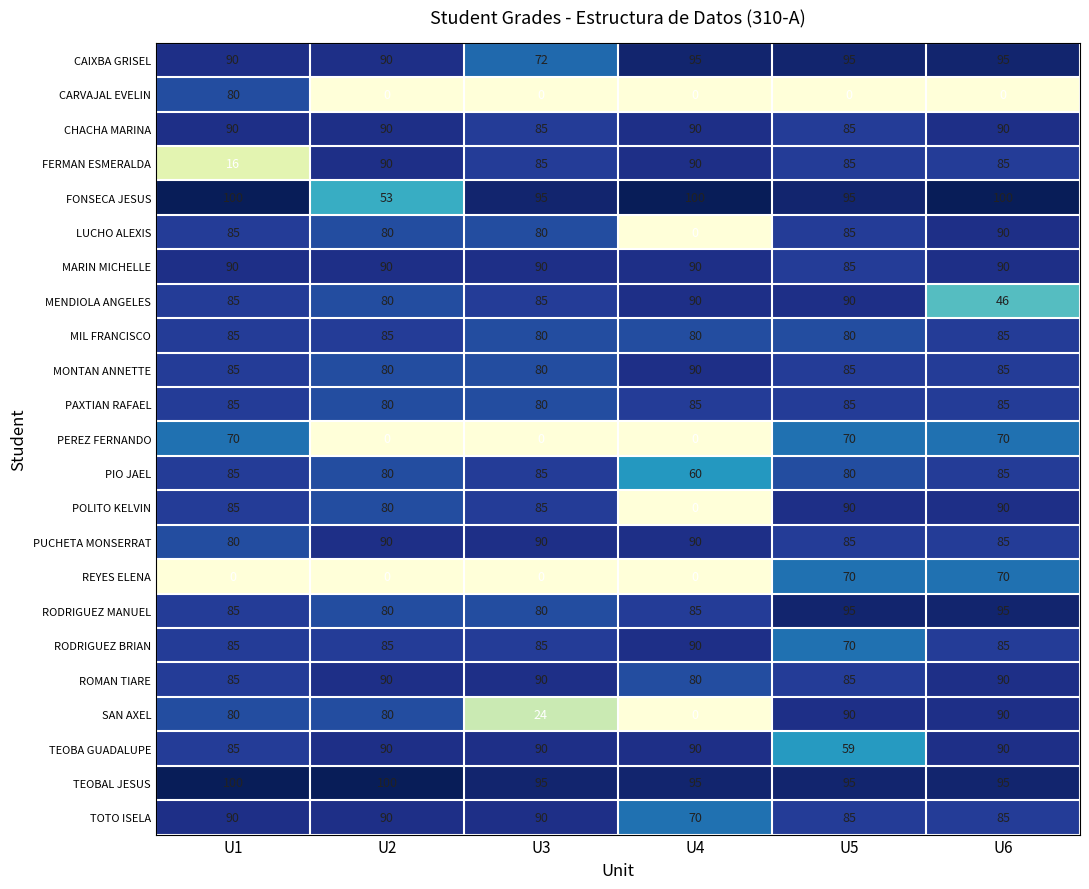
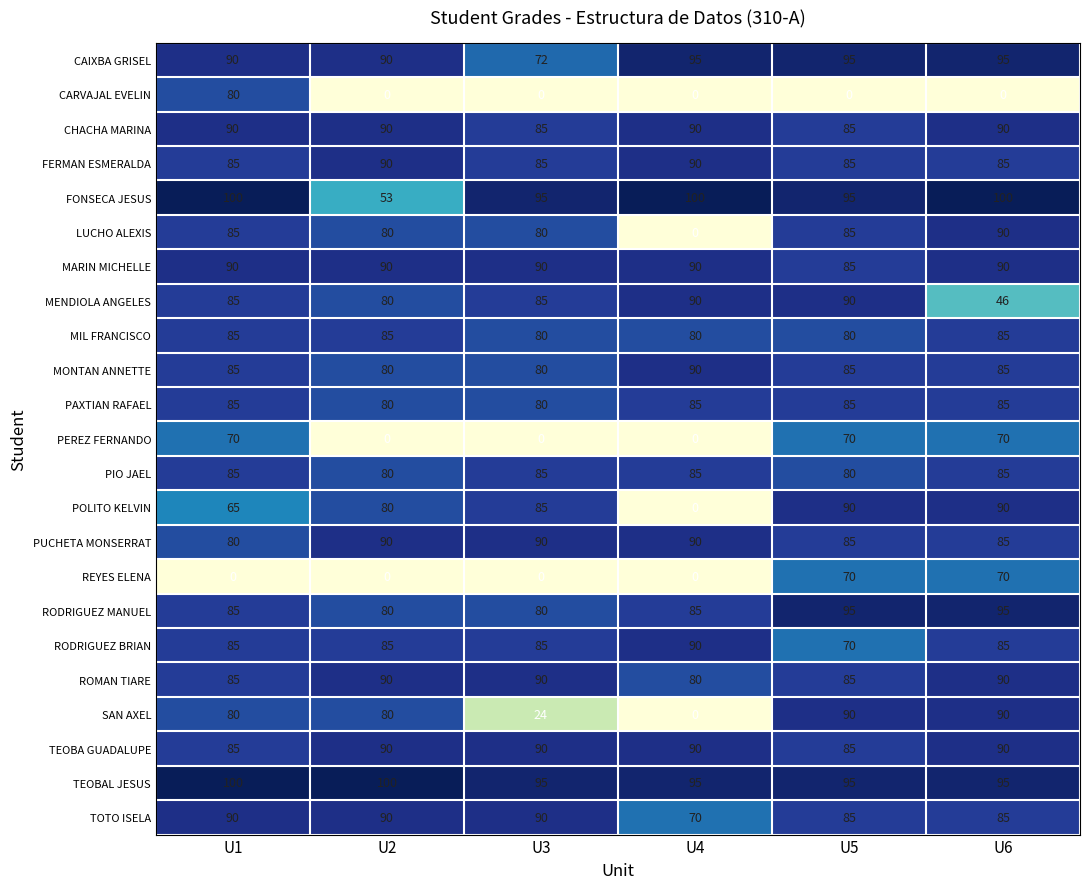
FERMAN ESMERALDA, U1: 16 -> 85
PIO JAEL, U4: 60 -> 85
POLITO KELVIN, U1: 85 -> 65
TEOBA GUADALUPE, U5: 59 -> 85
